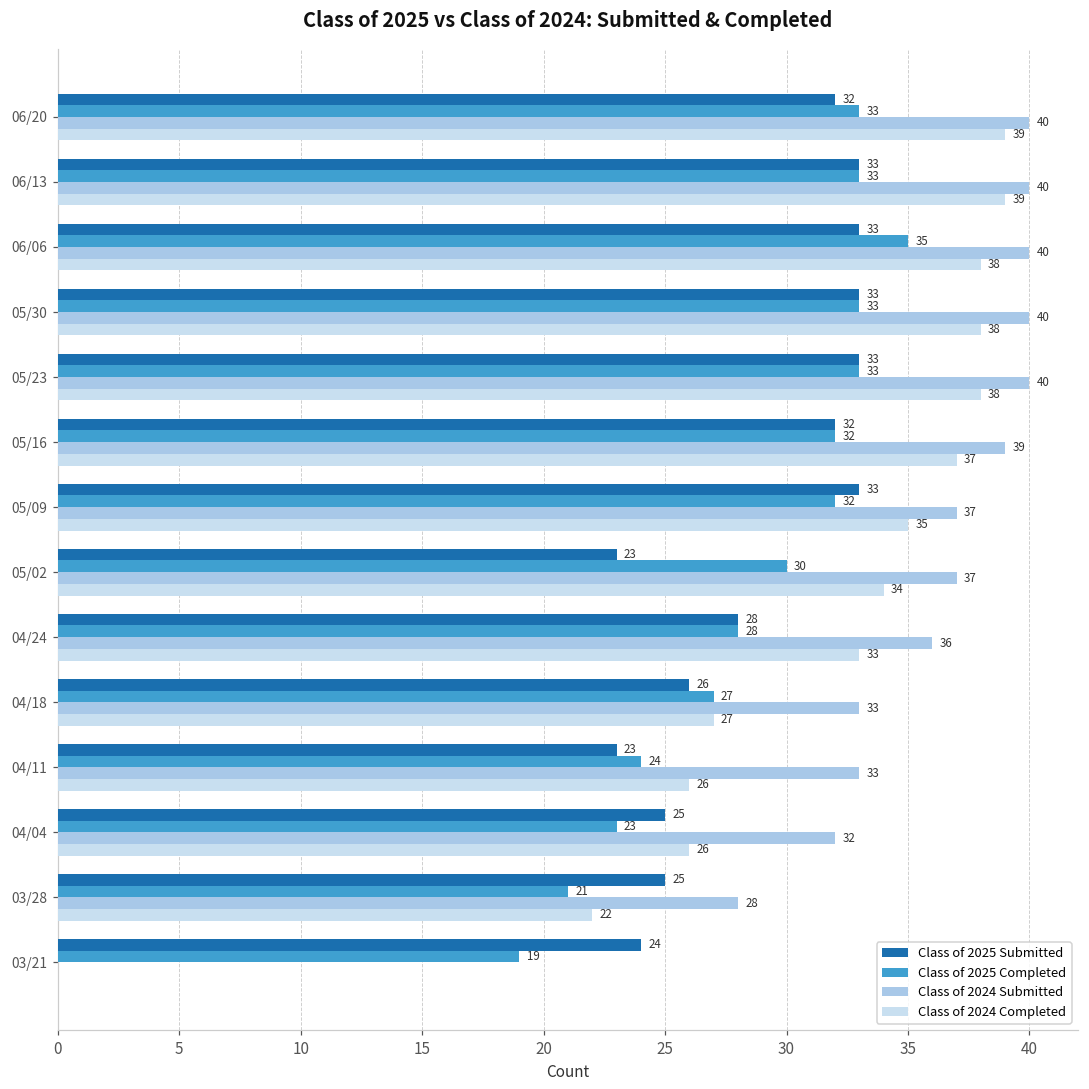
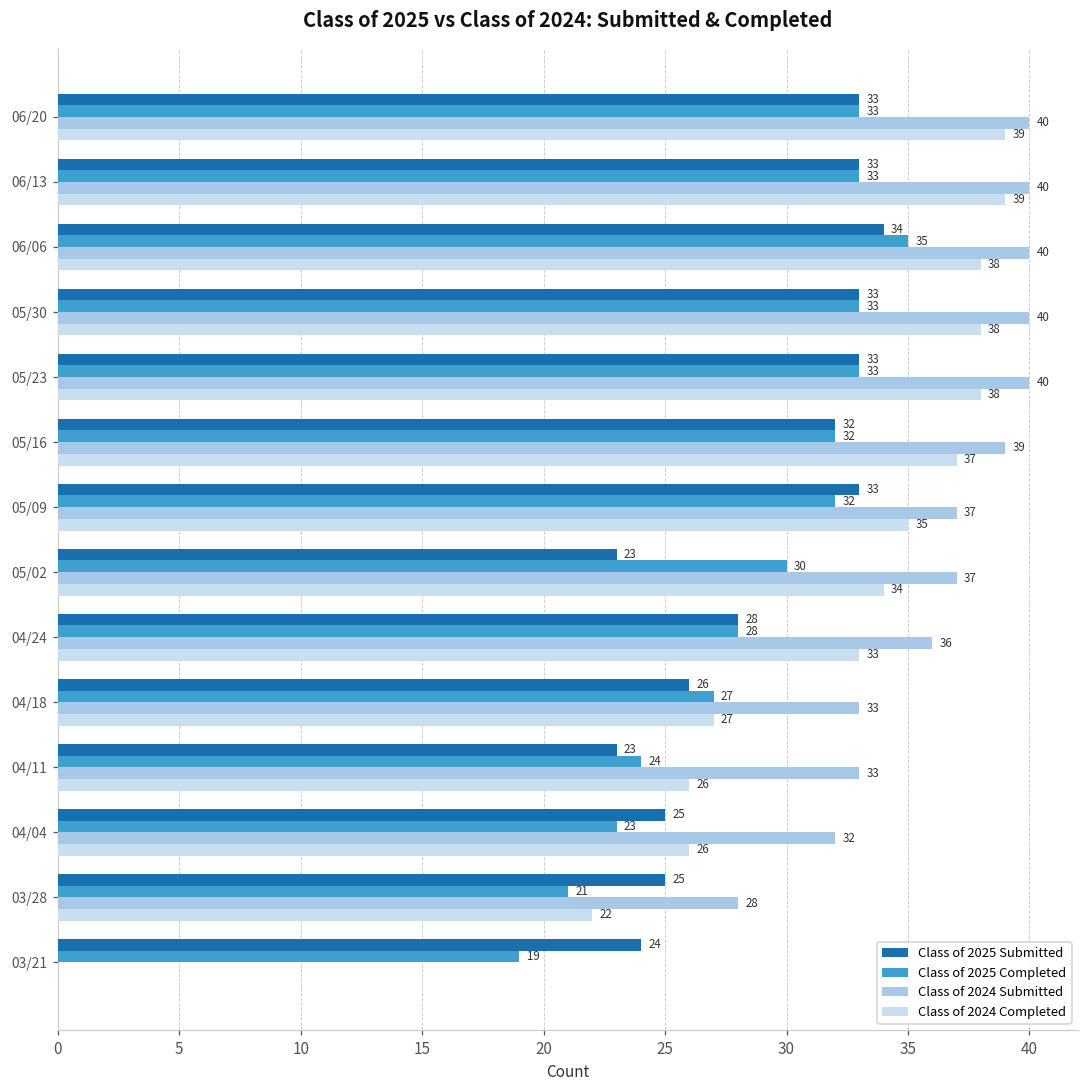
Class of 2025 Submitted, 06/20: 32 -> 33
Class of 2025 Submitted, 06/06: 33 -> 34
